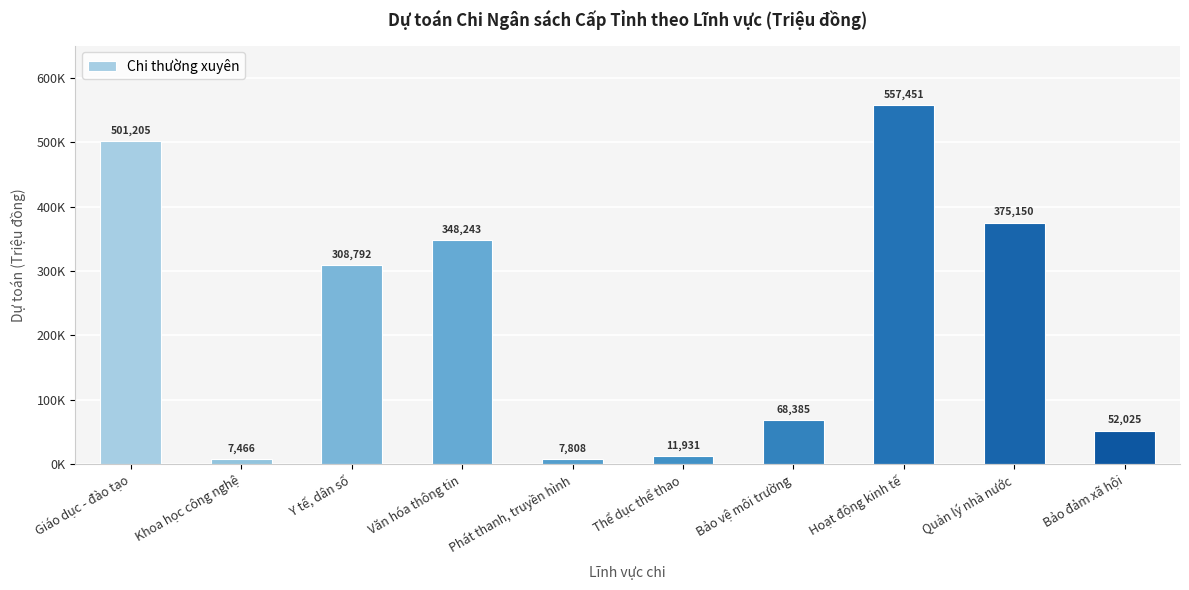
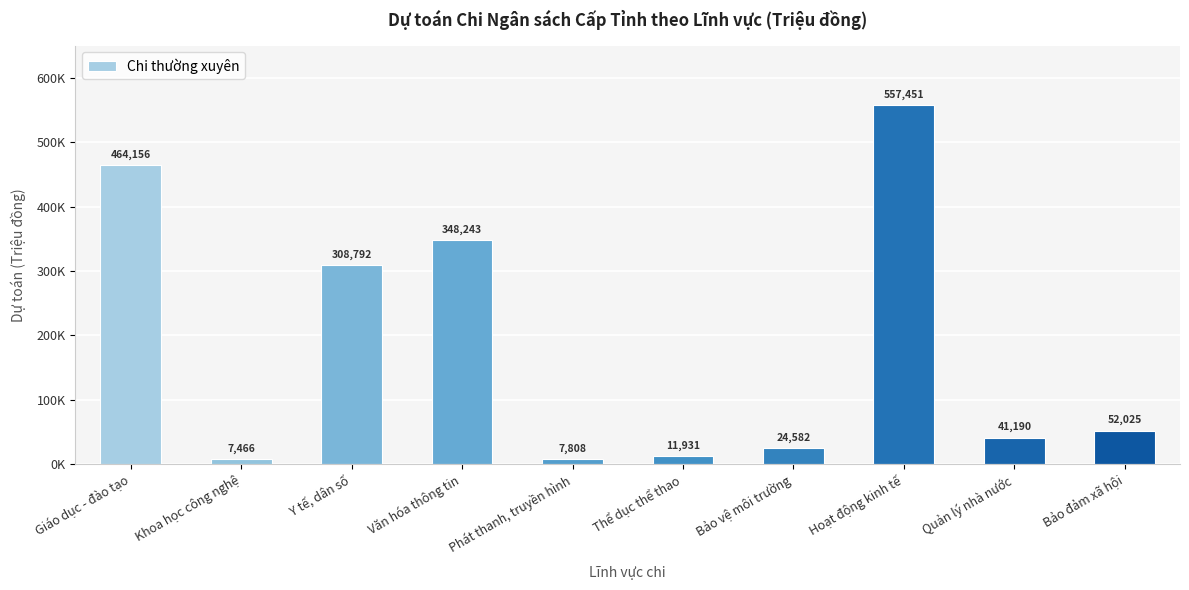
Giáo dục - đào tạo: 501,205 -> 464,156
Bảo vệ môi trường: 68,385 -> 24,582
Quản lý nhà nước: 375,150 -> 41,190
